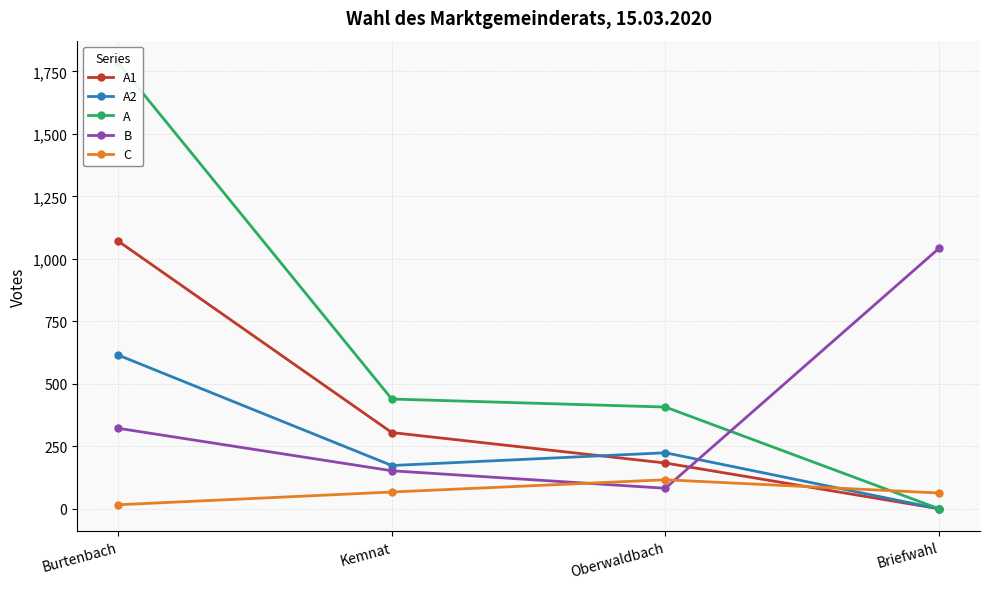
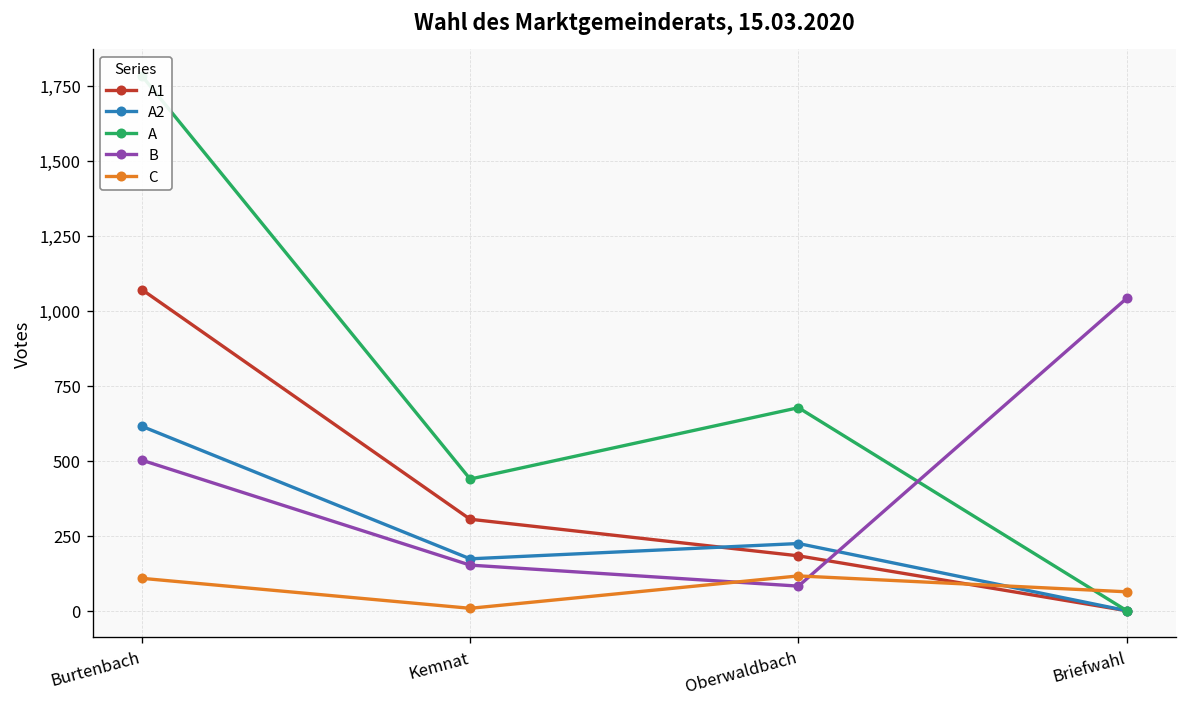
B, Burtenbach: 320 -> 500
C, Burtenbach: 20 -> 110
C, Kemnat: 70 -> 10
A, Oberwaldbach: 410 -> 680
